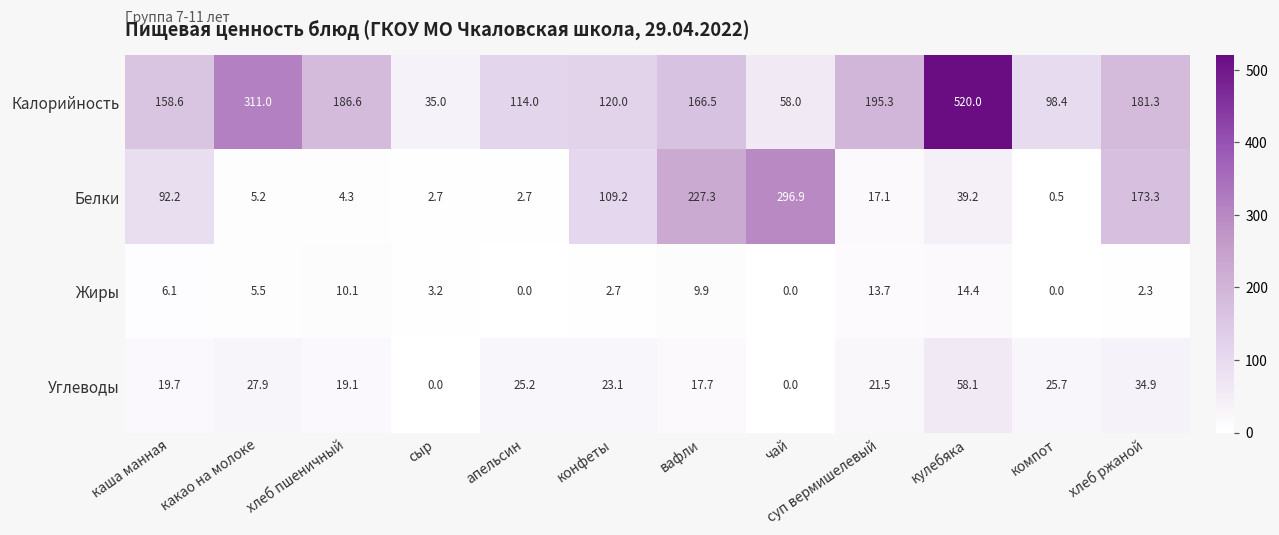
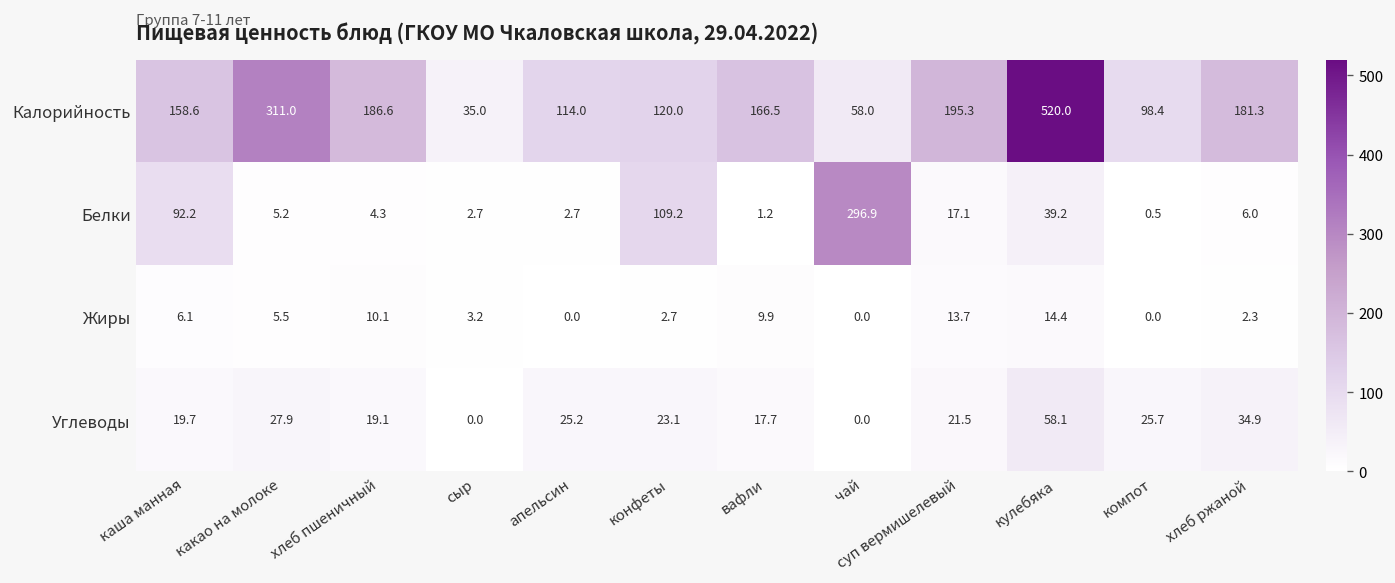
Белки, вафли: 227.3 -> 1.2
Белки, хлеб ржаной: 173.3 -> 6.0
